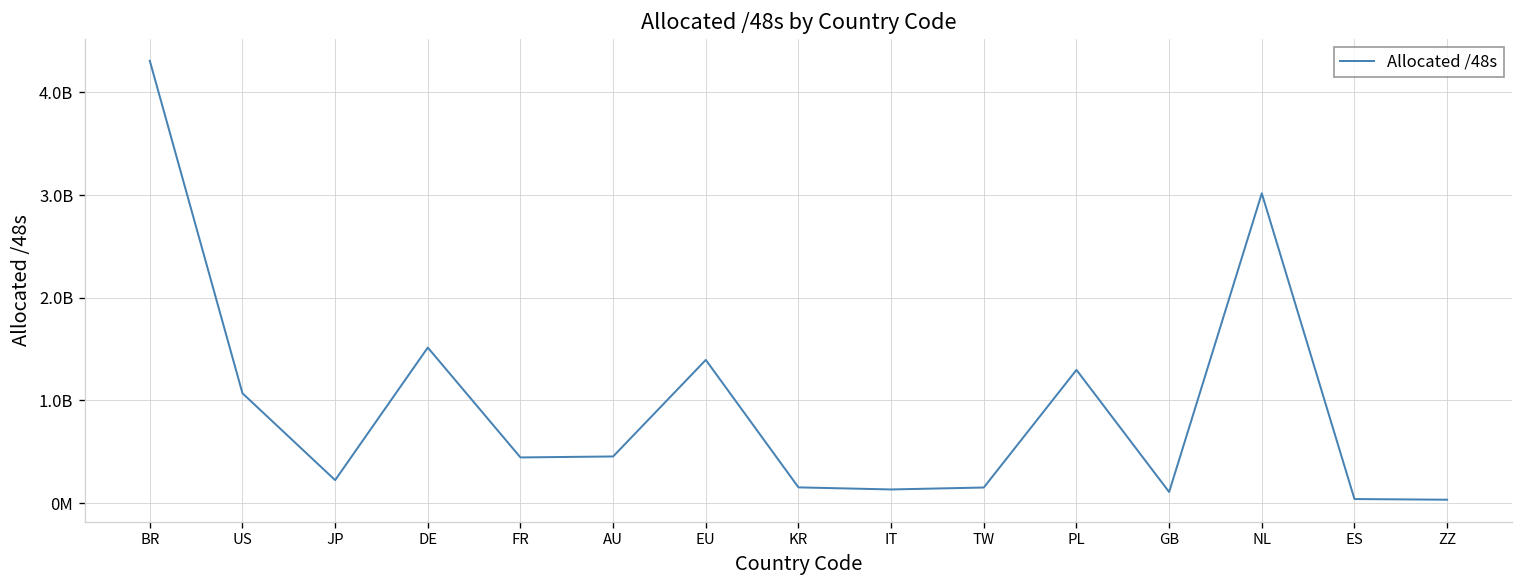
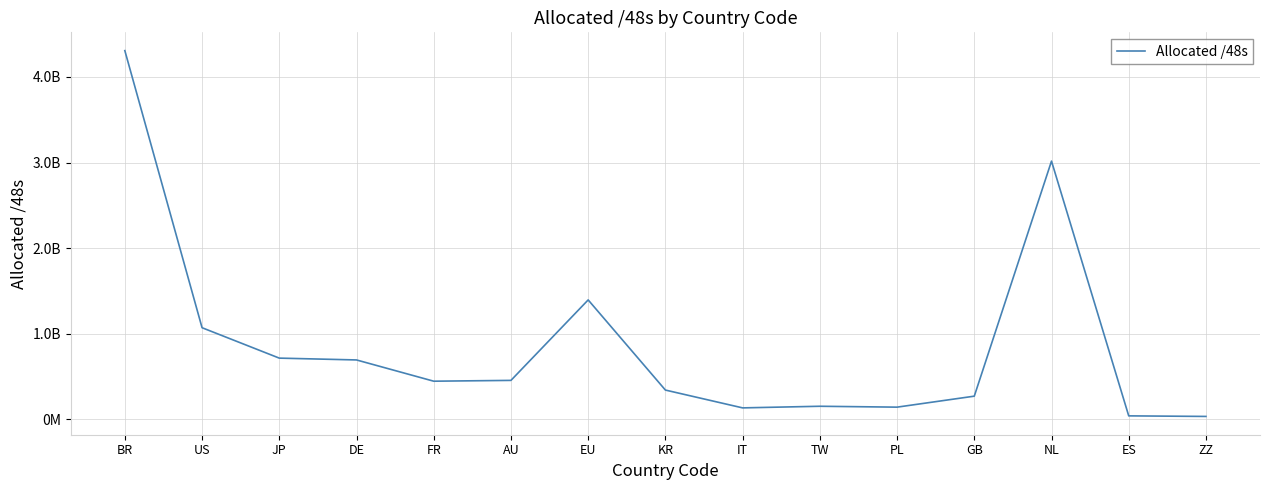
JP: 200000000 -> 700000000
DE: 1500000000 -> 700000000
KR: 200000000 -> 300000000
PL: 1300000000 -> 100000000
GB: 100000000 -> 300000000
